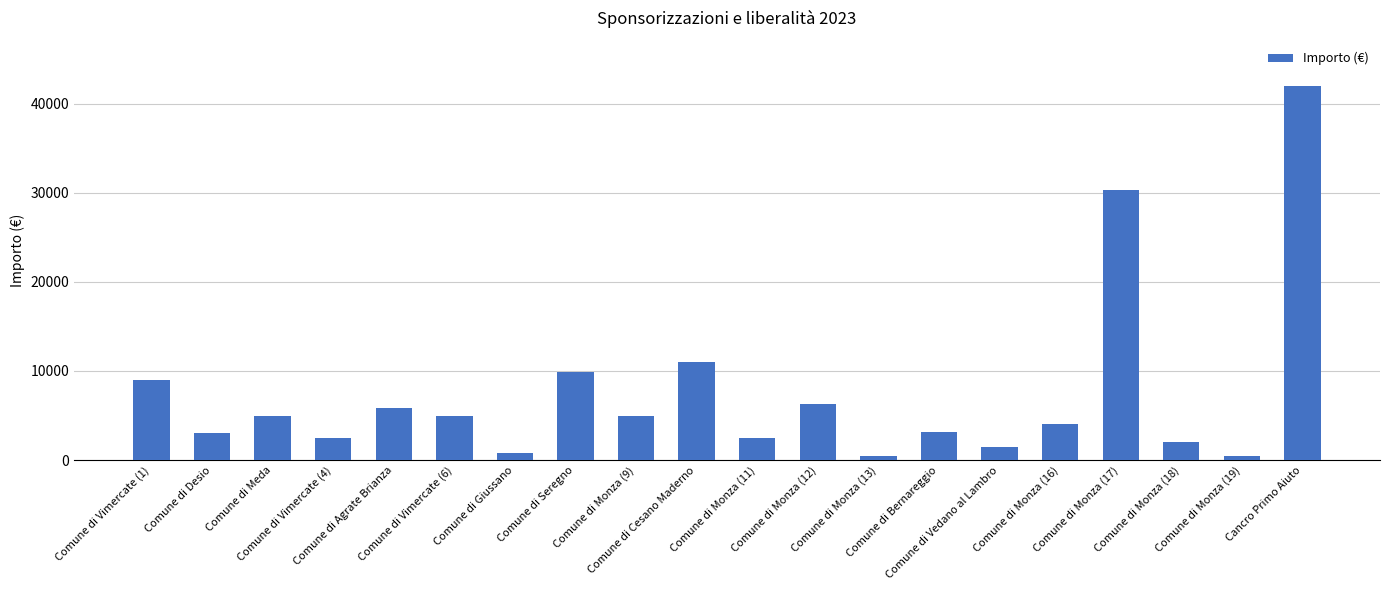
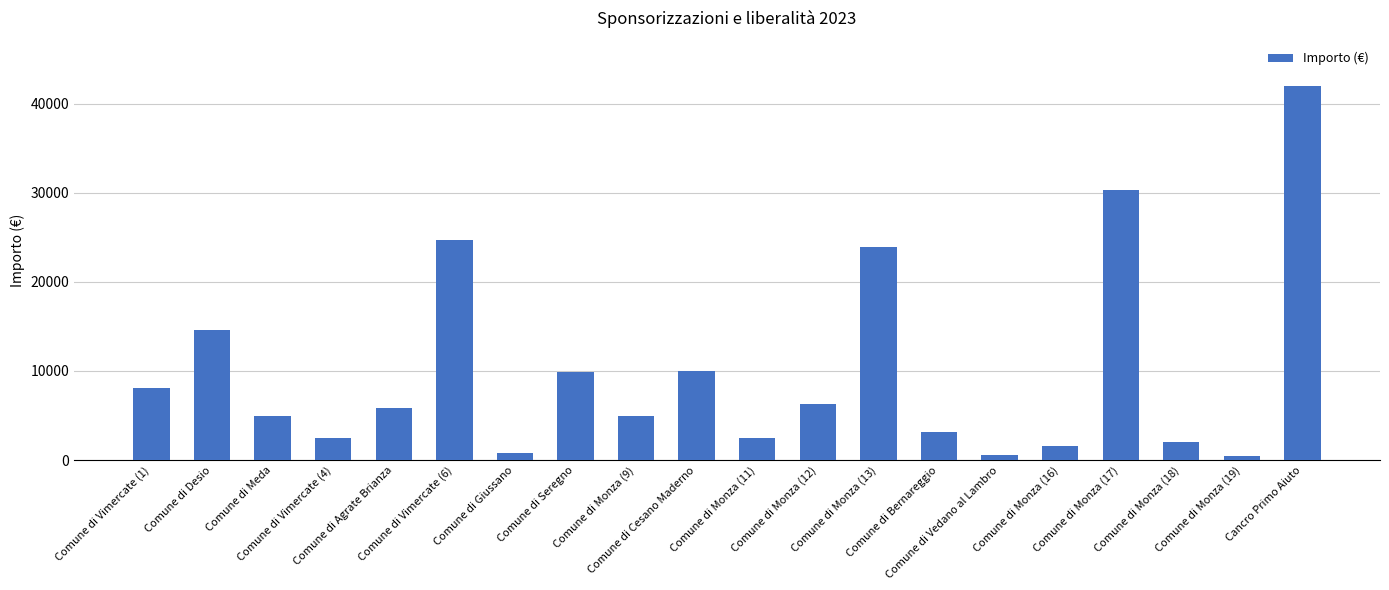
Comune di Vimercate (1): 9000 -> 8000
Comune di Desio: 3000 -> 15000
Comune di Vimercate (6): 5000 -> 25000
Comune di Cesano Maderno: 11000 -> 10000
Comune di Monza (13): 1000 -> 24000
Comune di Vedano al Lambro: 2000 -> 1000
Comune di Monza (16): 4000 -> 2000
